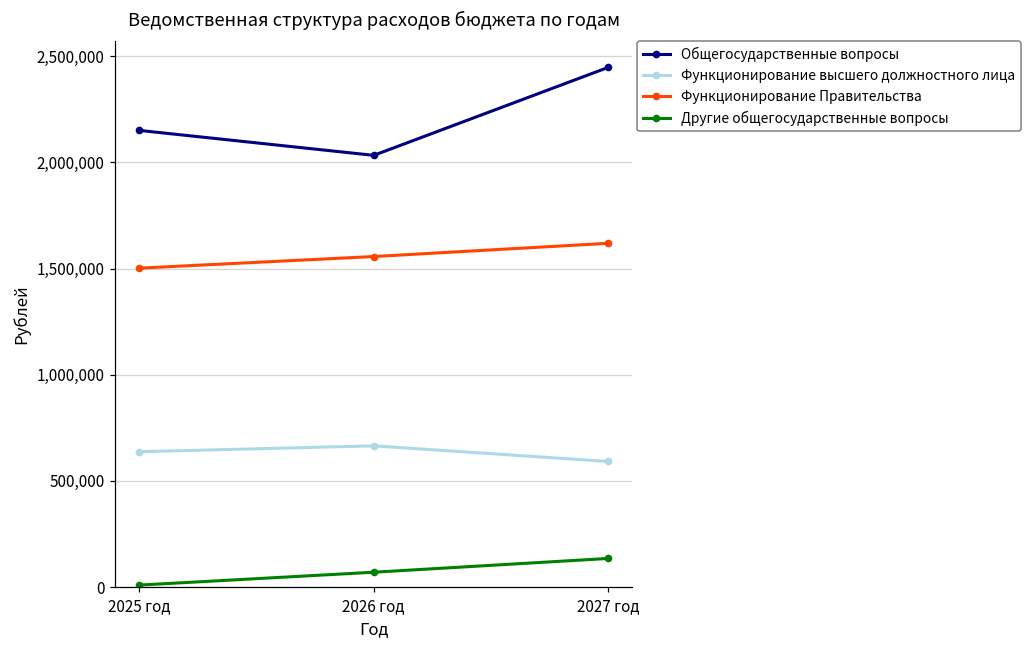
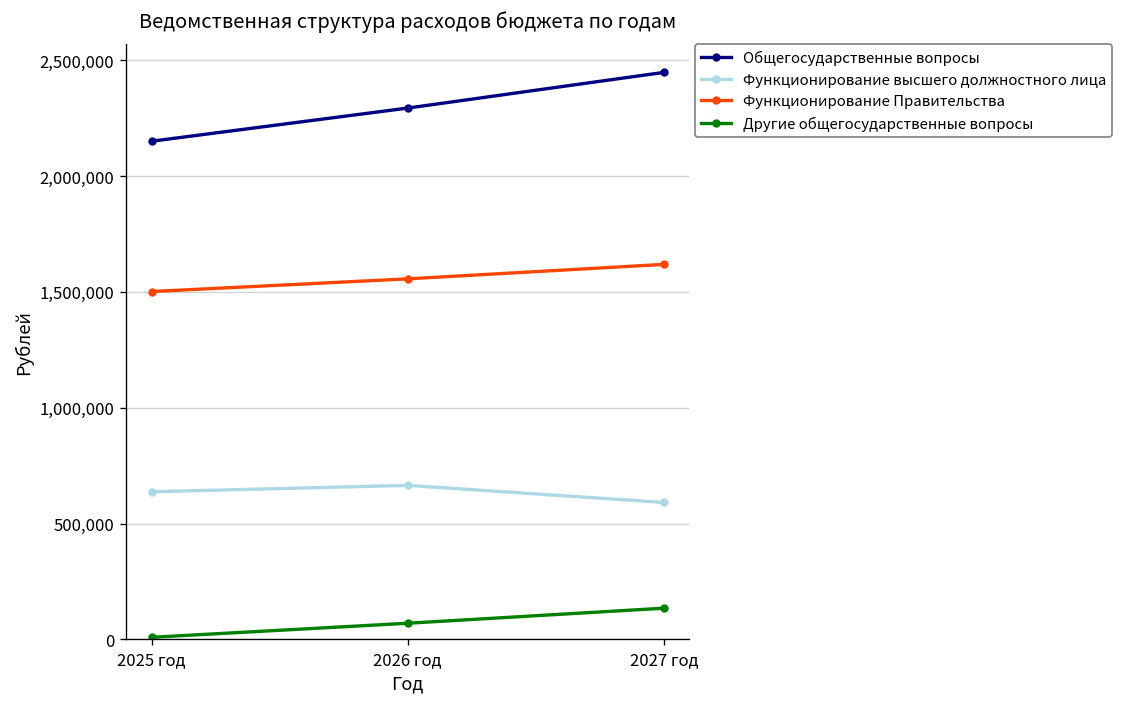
Общегосударственные вопросы, 2026 год: 2,030,000 -> 2,290,000
